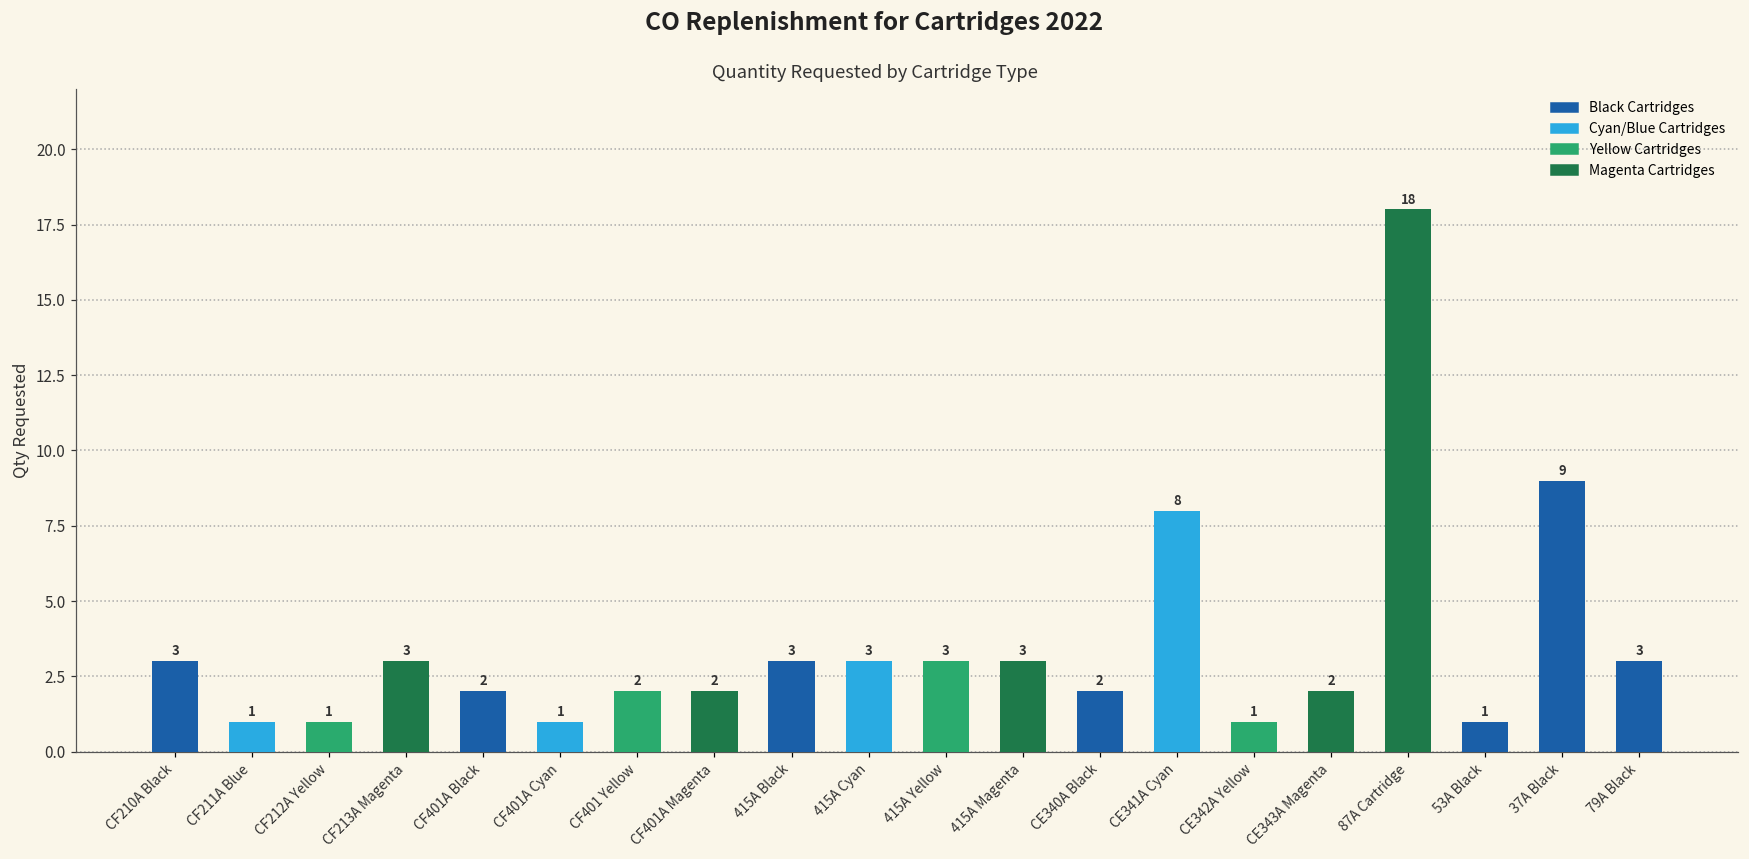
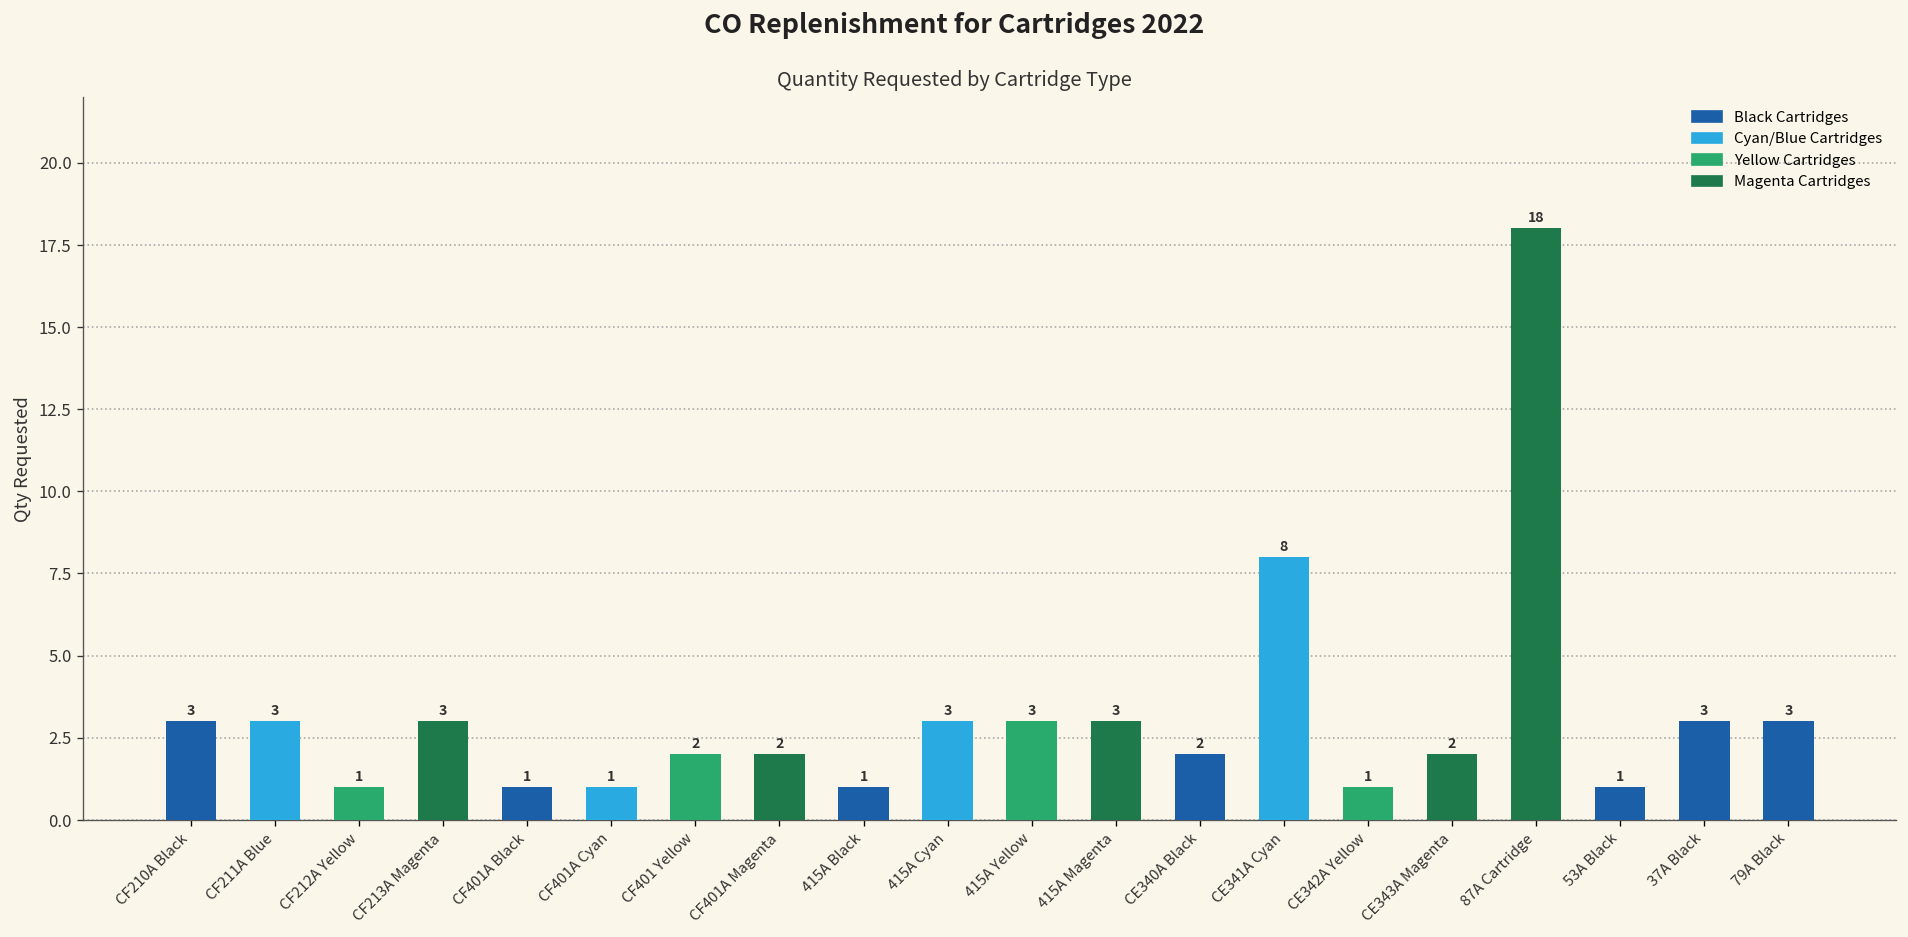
CF211A Blue: 1 -> 3
CF401A Black: 2 -> 1
415A Black: 3 -> 1
37A Black: 9 -> 3
